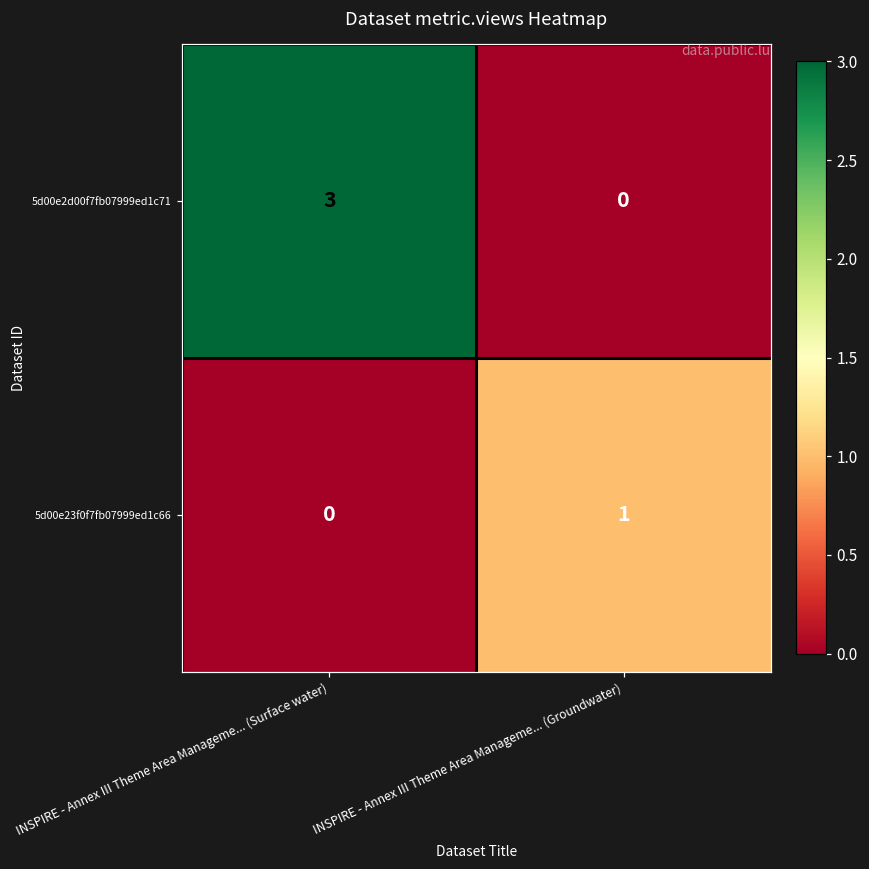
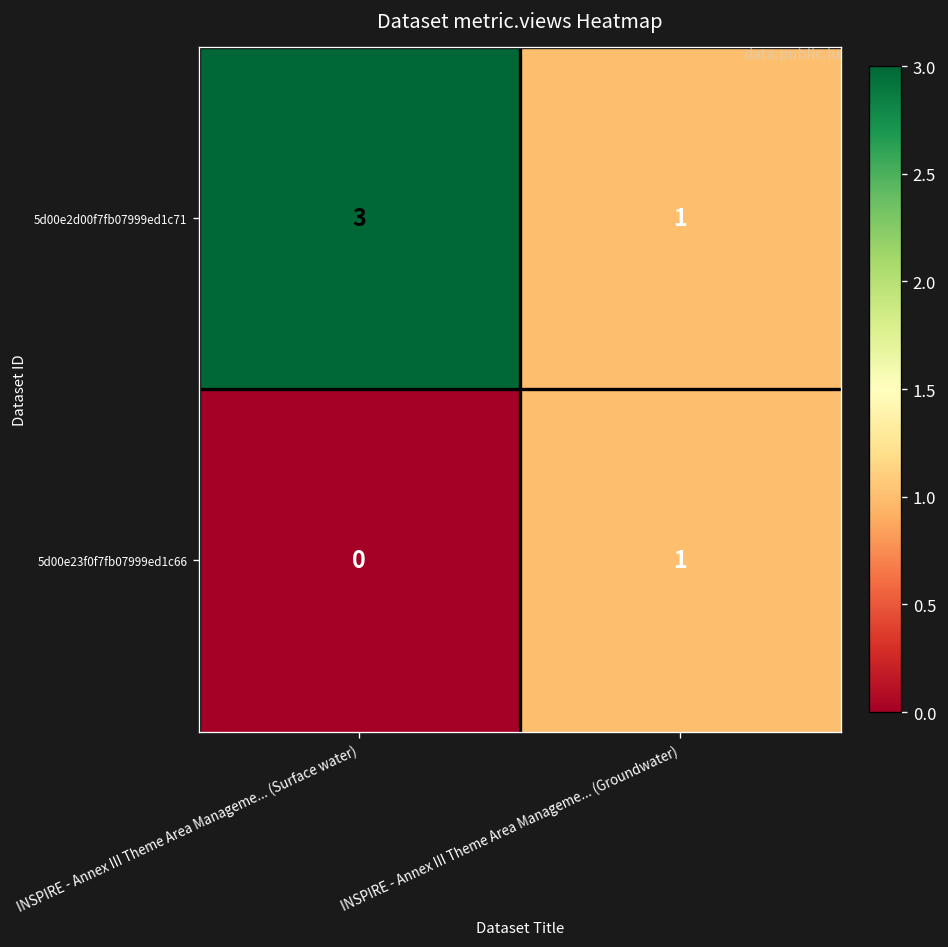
5d00e2d00f7fb07999ed1c71, INSPIRE - Annex III Theme Area Manageme... (Groundwater): 0 -> 1
